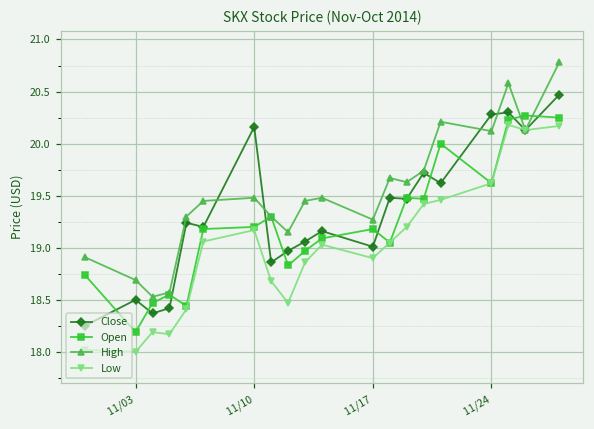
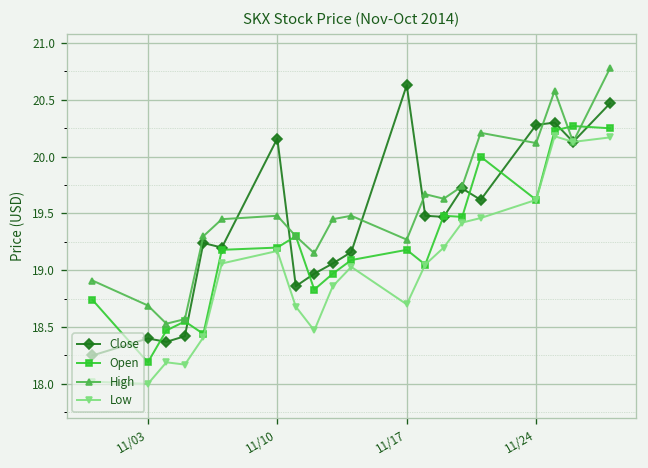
Close, 11/03: 18.5 -> 18.4
Close, 11/17: 19.0 -> 20.6
Low, 11/17: 18.9 -> 18.7
